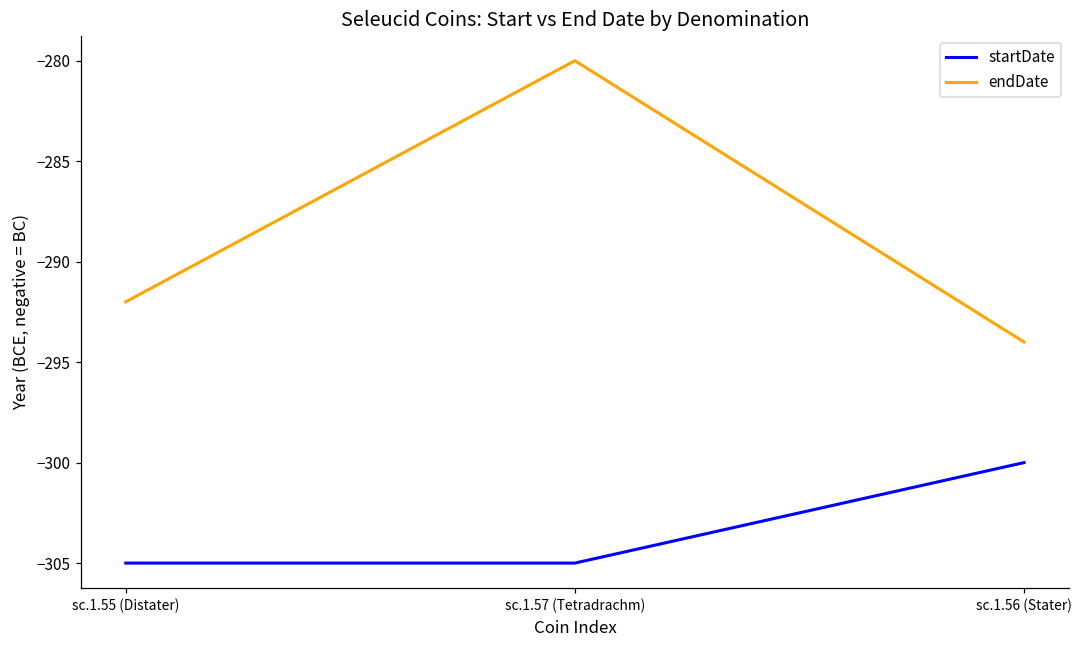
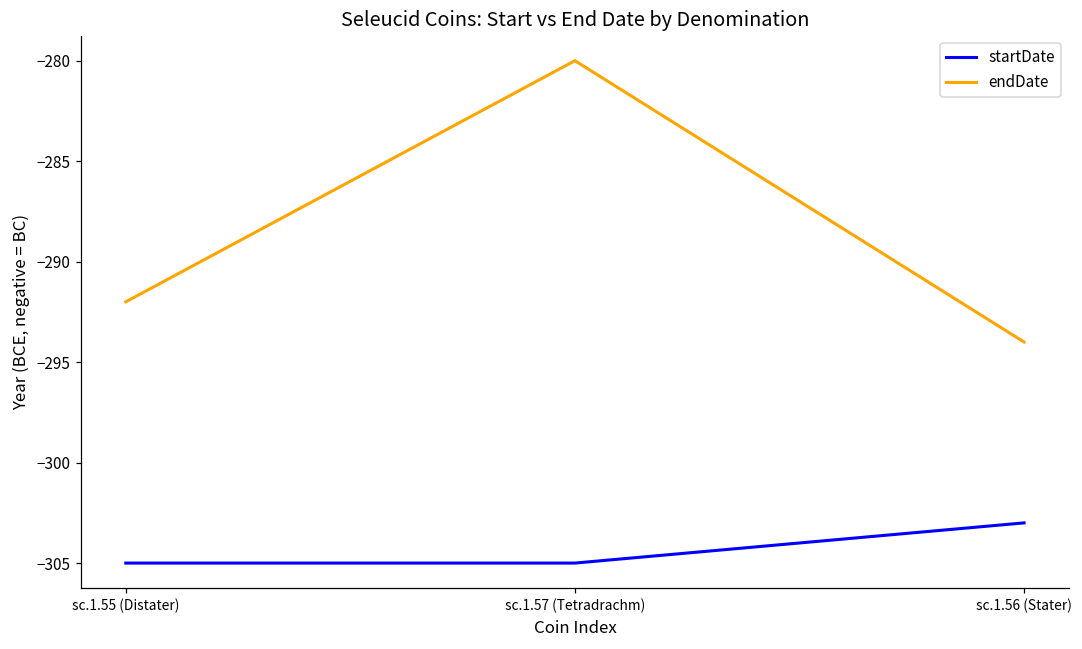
startDate, sc.1.56 (Stater): -300 -> -303
